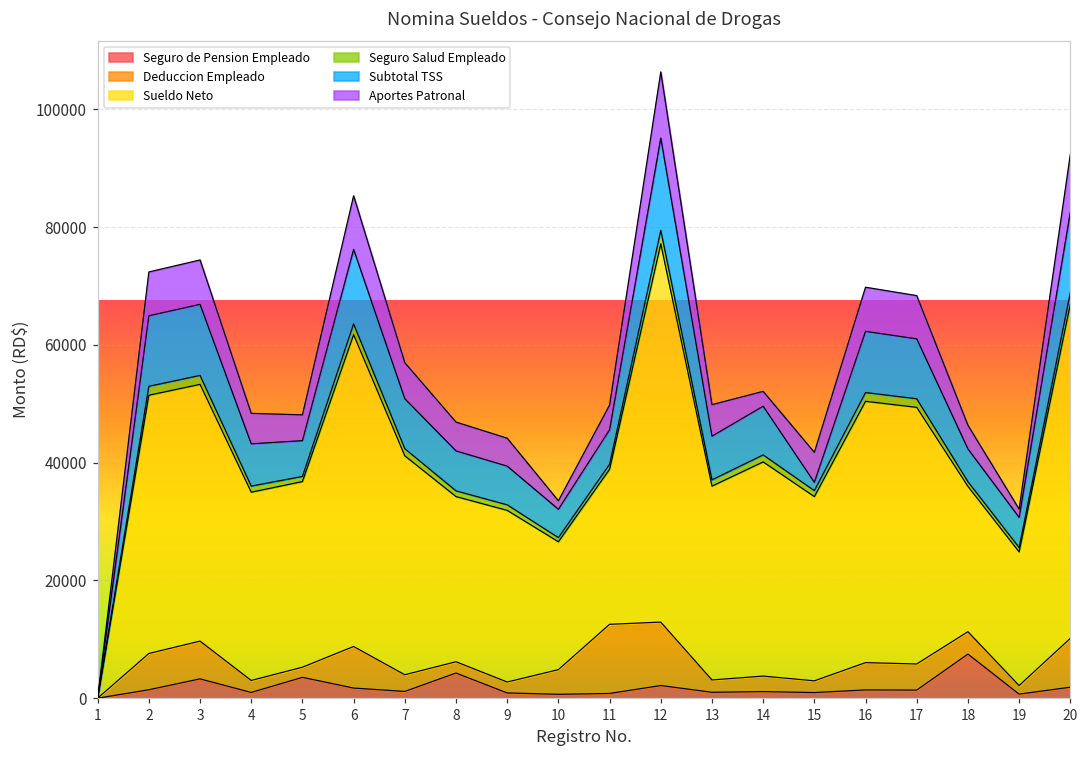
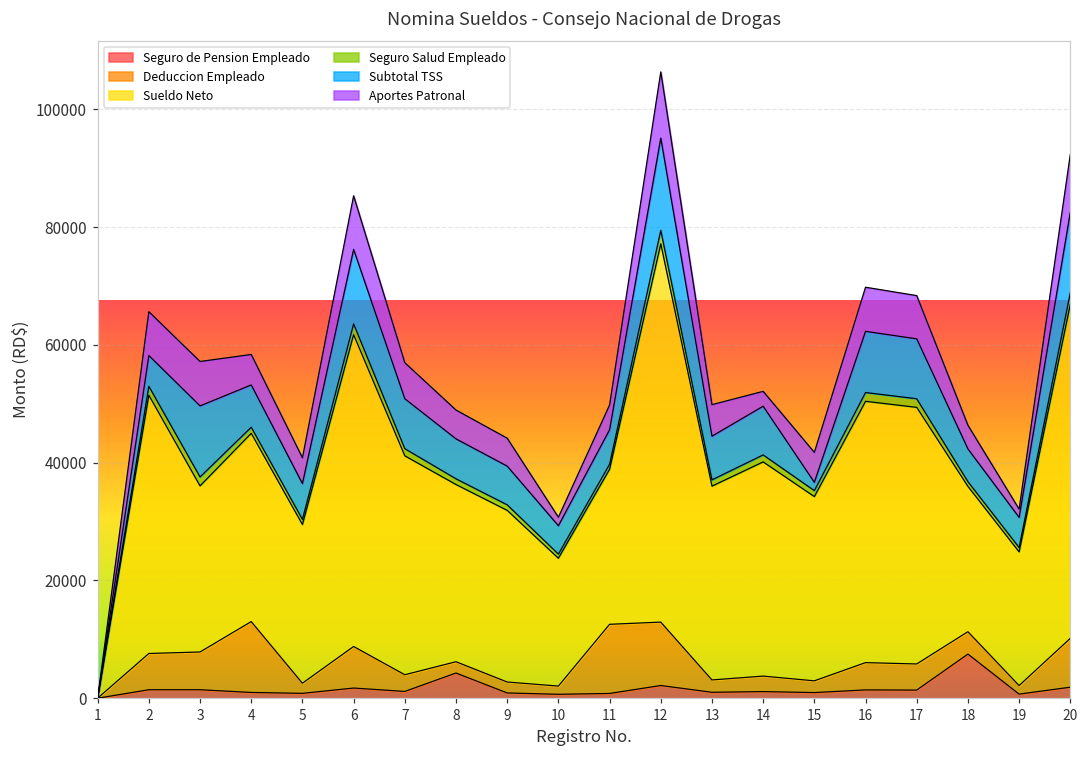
Subtotal TSS, 2: 12000 -> 5000
Seguro de Pension Empleado, 3: 3000 -> 1000
Sueldo Neto, 3: 44000 -> 28000
Deduccion Empleado, 4: 2000 -> 12000
Seguro de Pension Empleado, 5: 4000 -> 1000
Sueldo Neto, 5: 32000 -> 27000
Sueldo Neto, 8: 28000 -> 30000
Deduccion Empleado, 10: 4000 -> 1000
